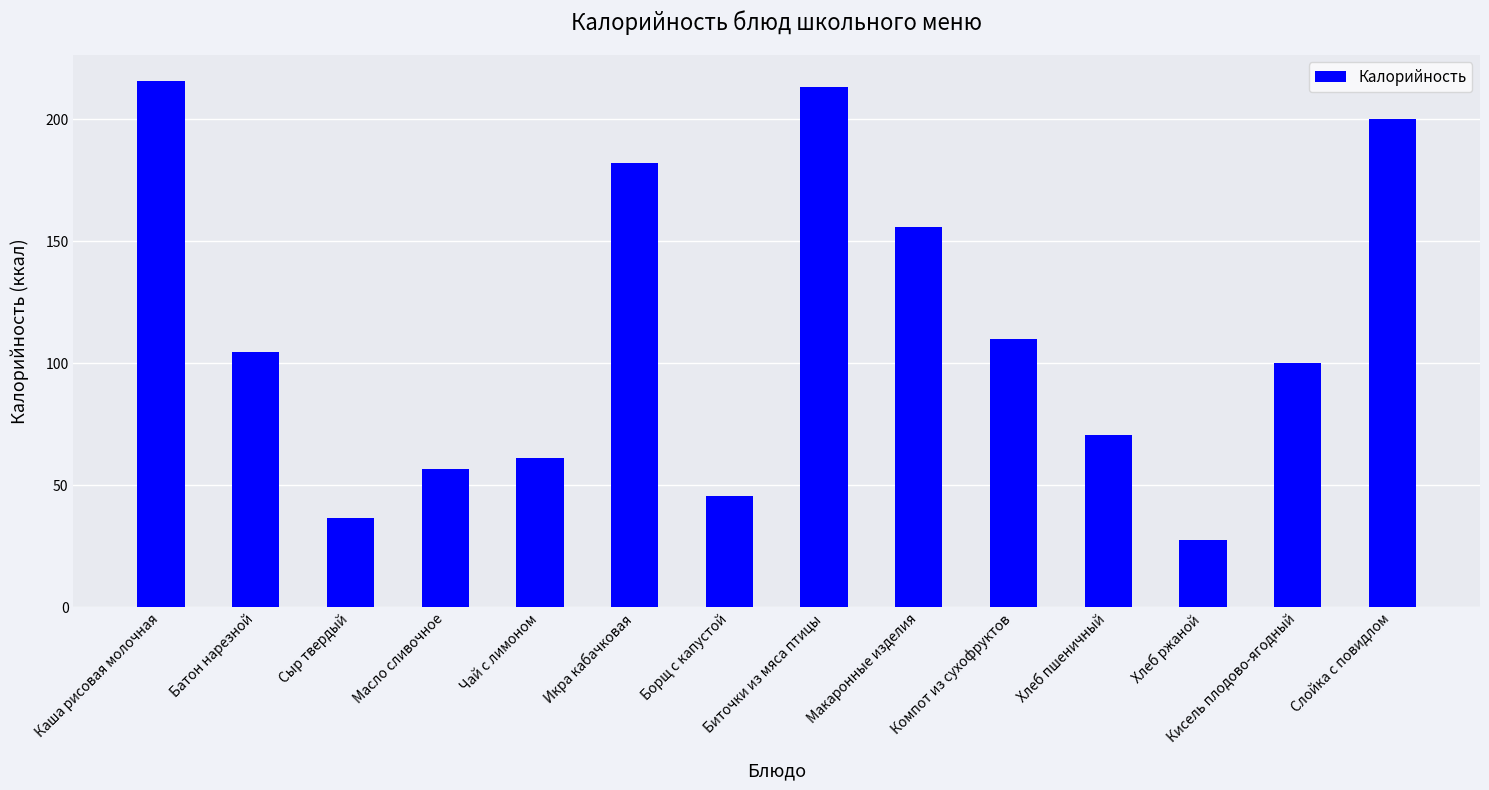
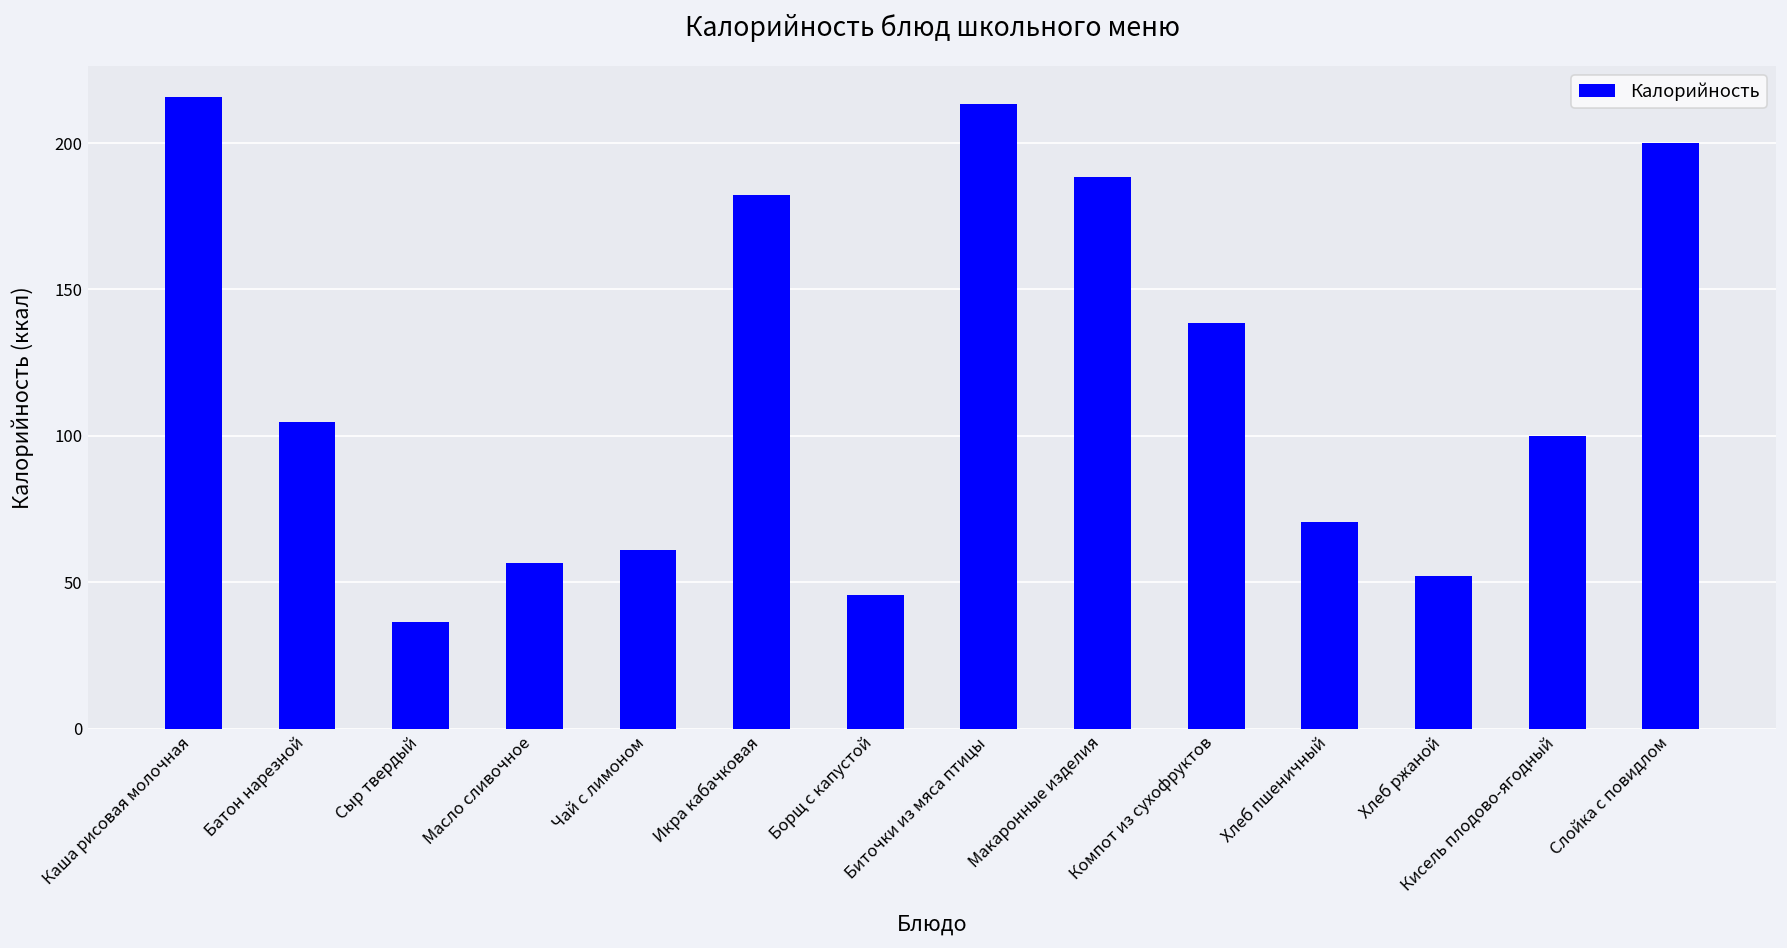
Макаронные изделия: 156 -> 188
Компот из сухофруктов: 110 -> 139
Хлеб ржаной: 27 -> 52
